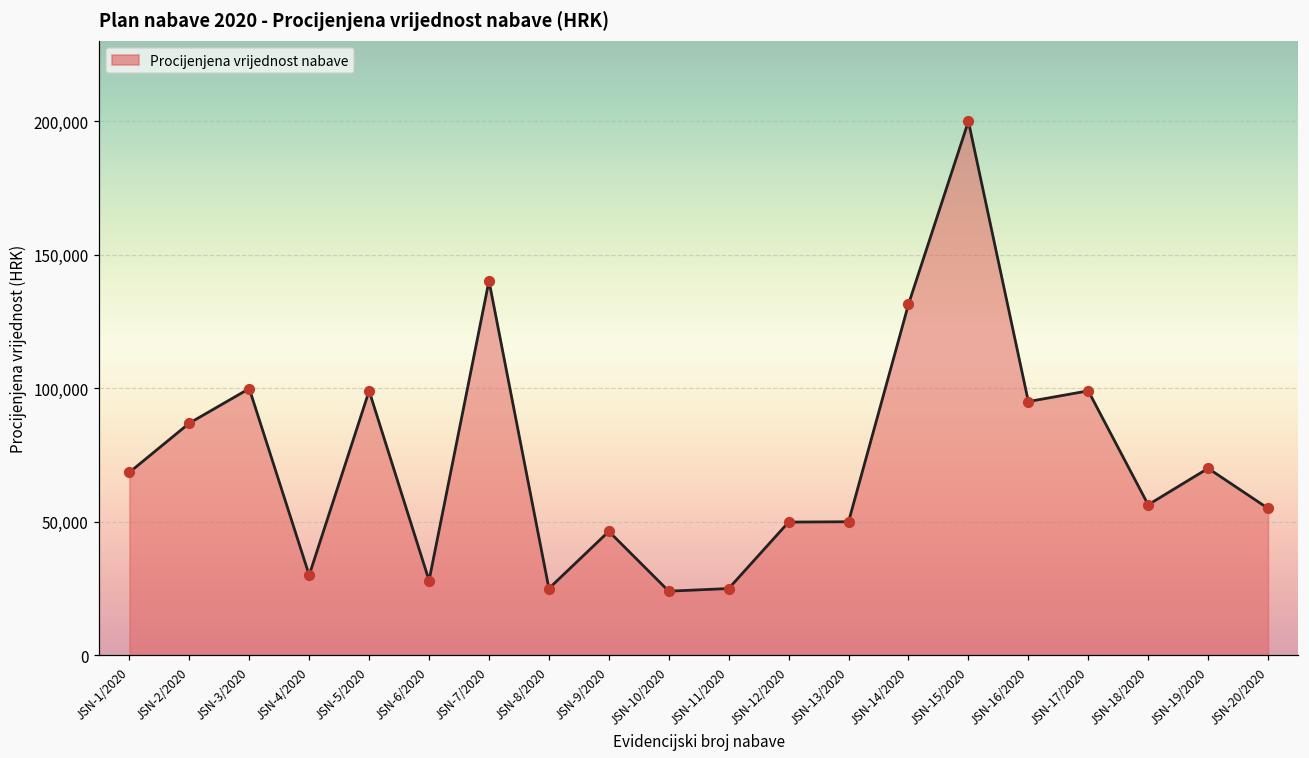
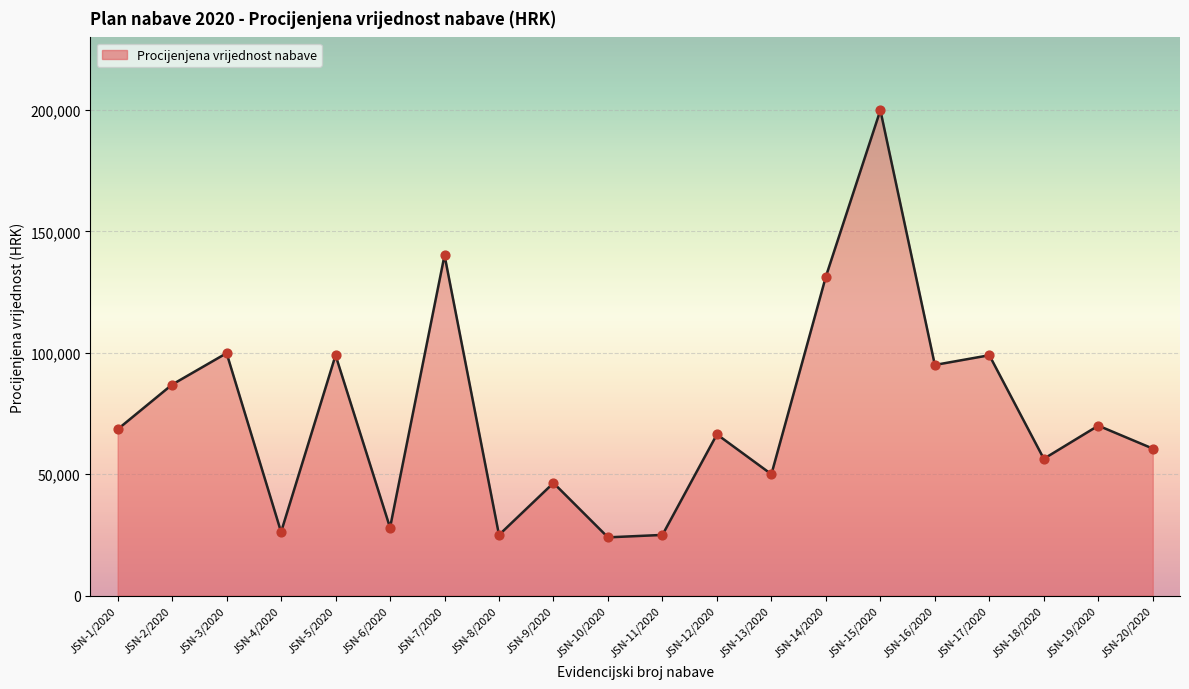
JSN-4/2020: 30,000 -> 26,000
JSN-12/2020: 50,000 -> 66,000
JSN-20/2020: 55,000 -> 61,000
